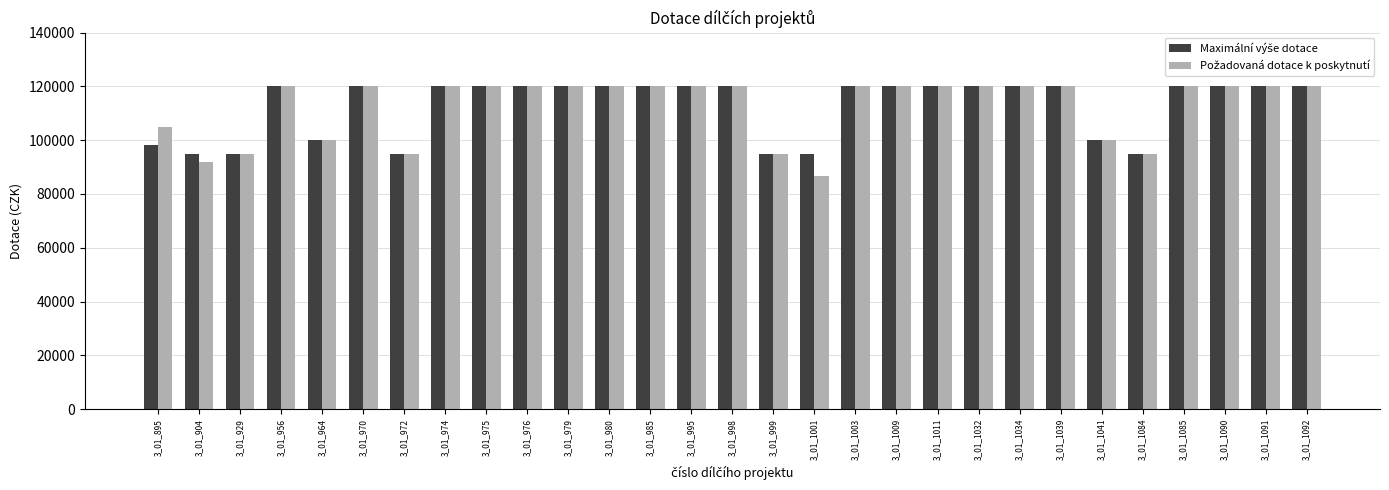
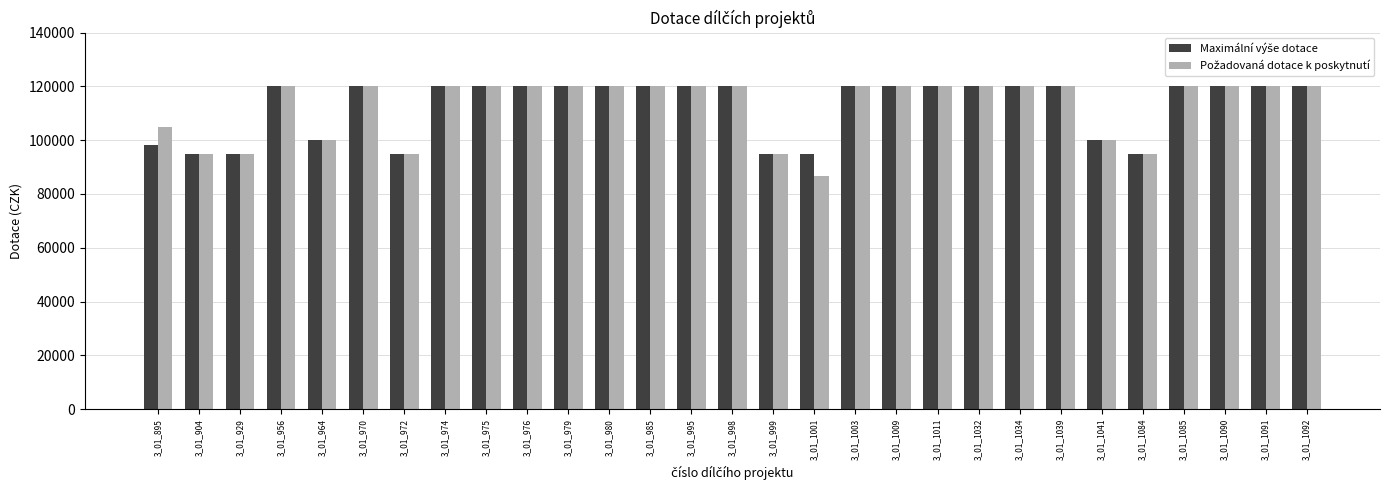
Požadovaná dotace k poskytnutí, 3_01_904: 92000 -> 95000
